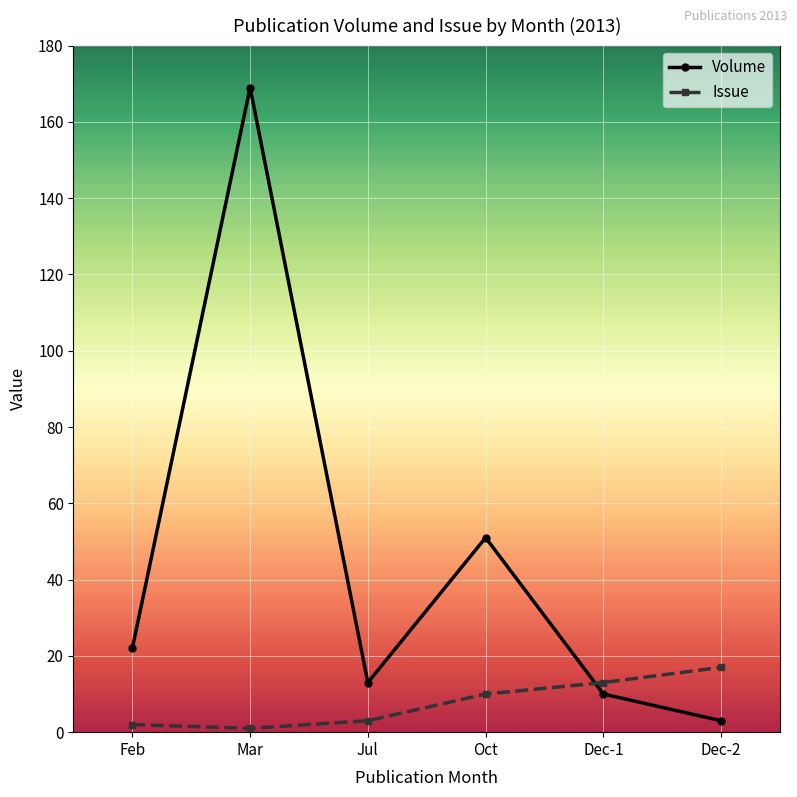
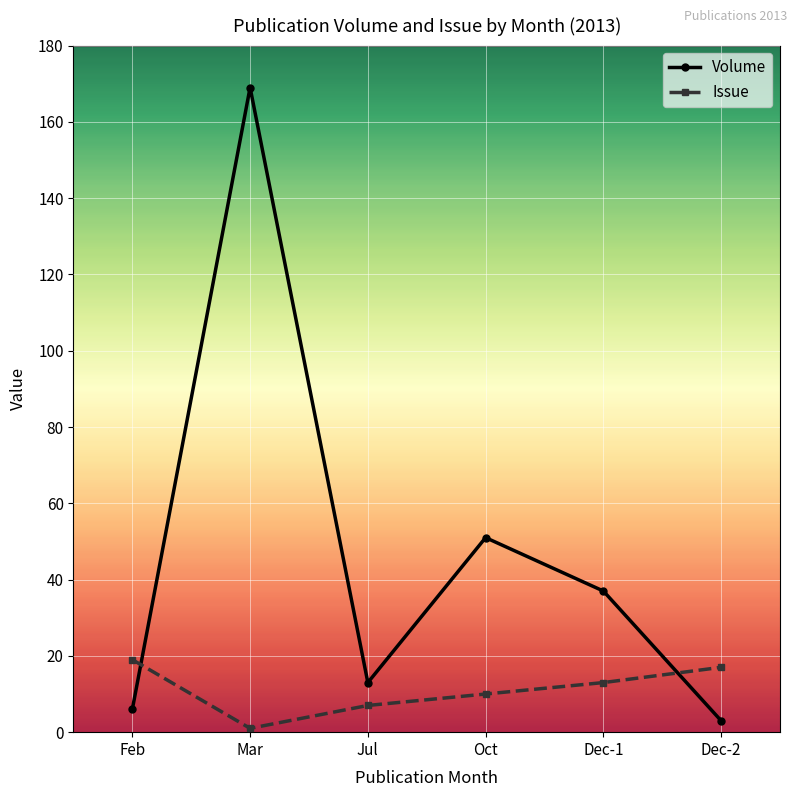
Volume, Feb: 22 -> 6
Issue, Feb: 2 -> 19
Issue, Jul: 3 -> 7
Volume, Dec-1: 10 -> 37
